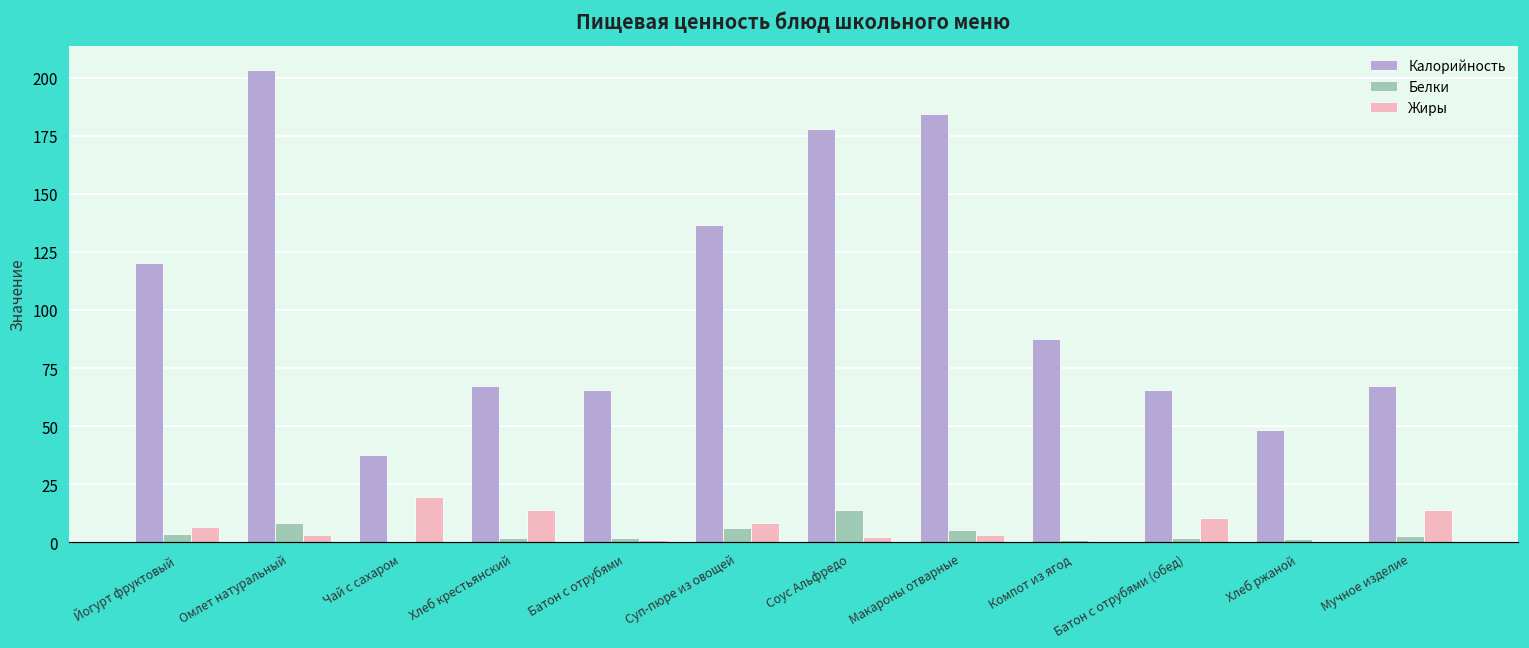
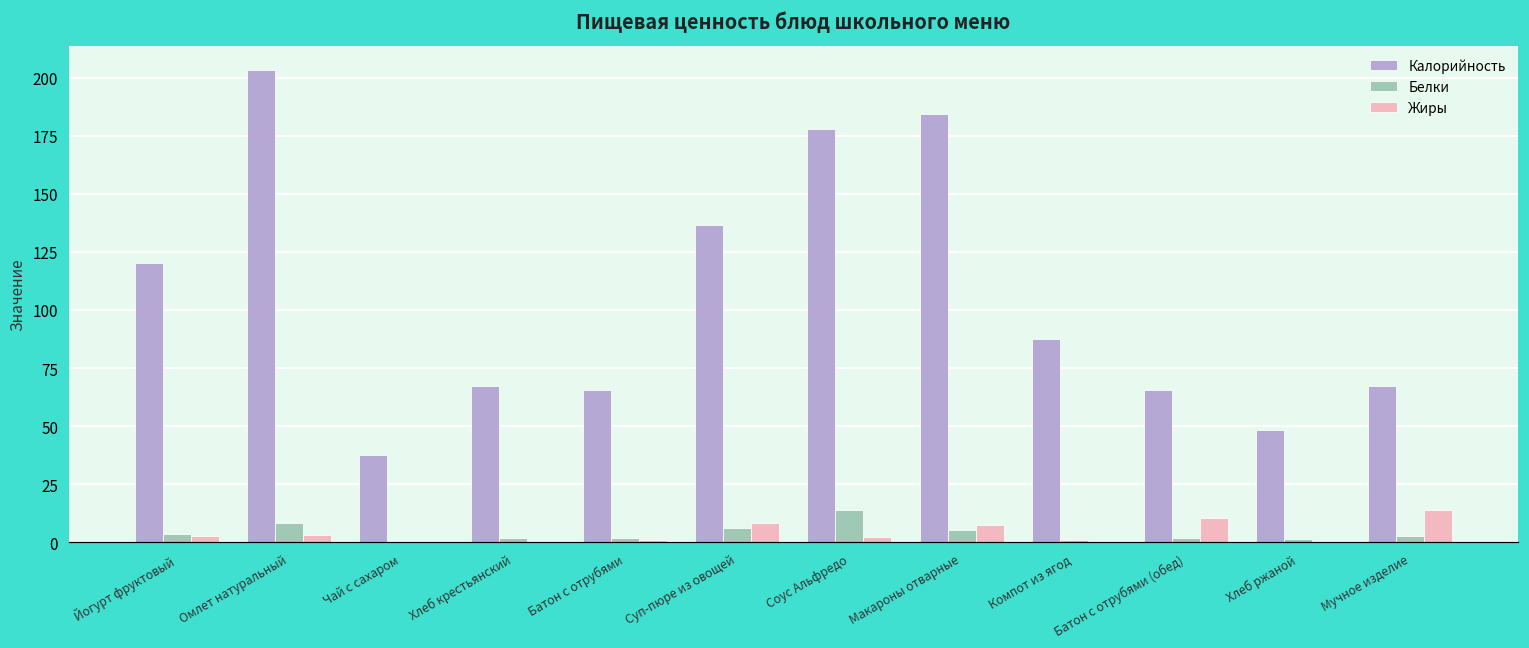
Жиры, Йогурт фруктовый: 7 -> 3
Жиры, Чай с сахаром: 19 -> 0
Жиры, Хлеб крестьянский: 14 -> 0
Жиры, Макароны отварные: 3 -> 7
